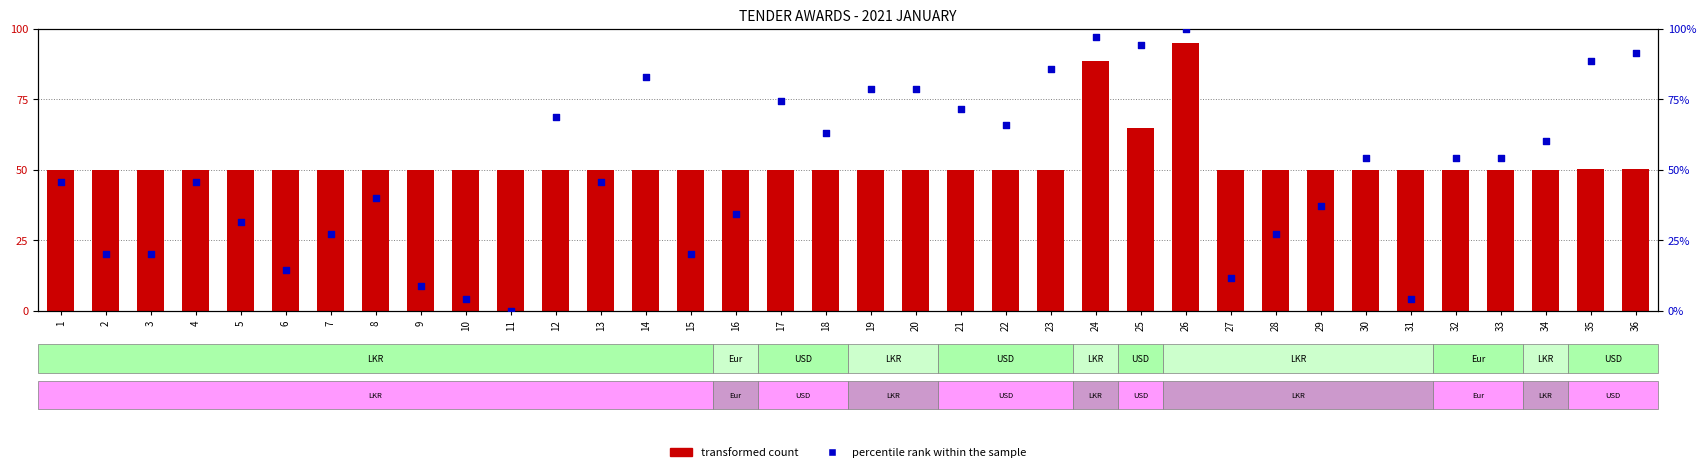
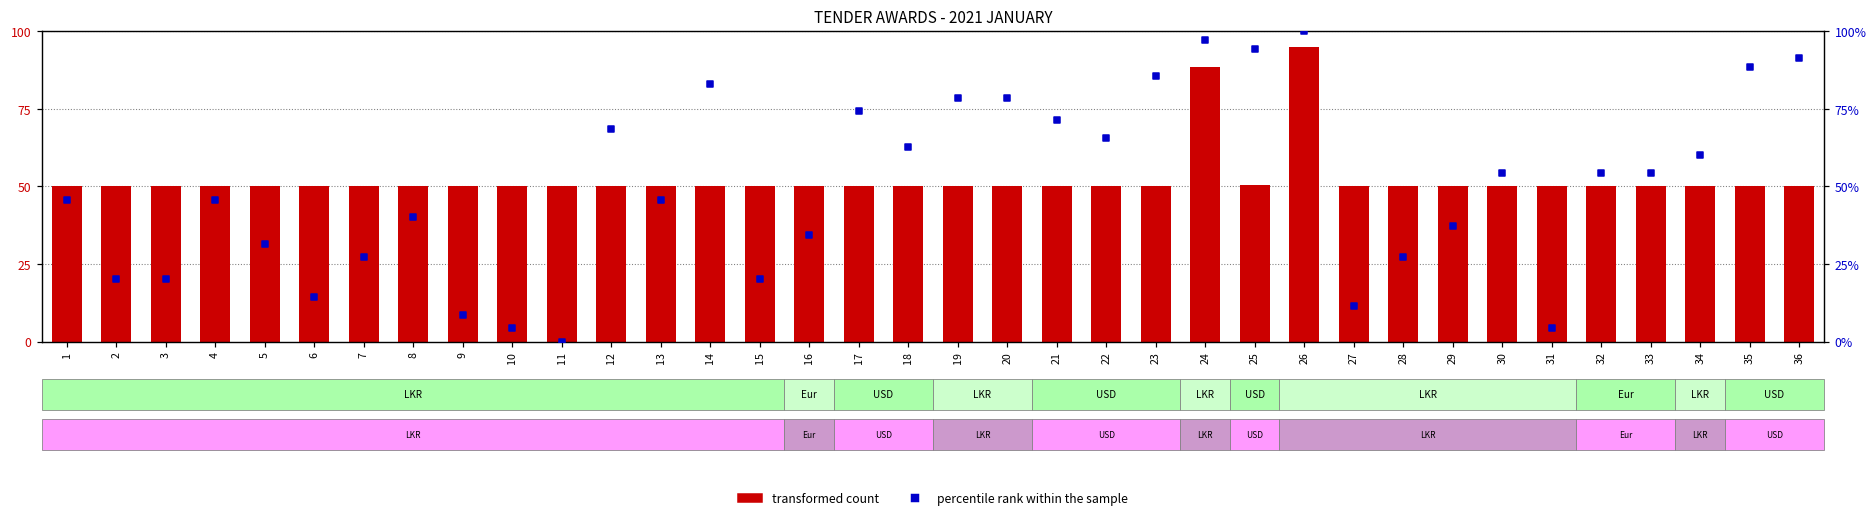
transformed count, 25: 65 -> 50
